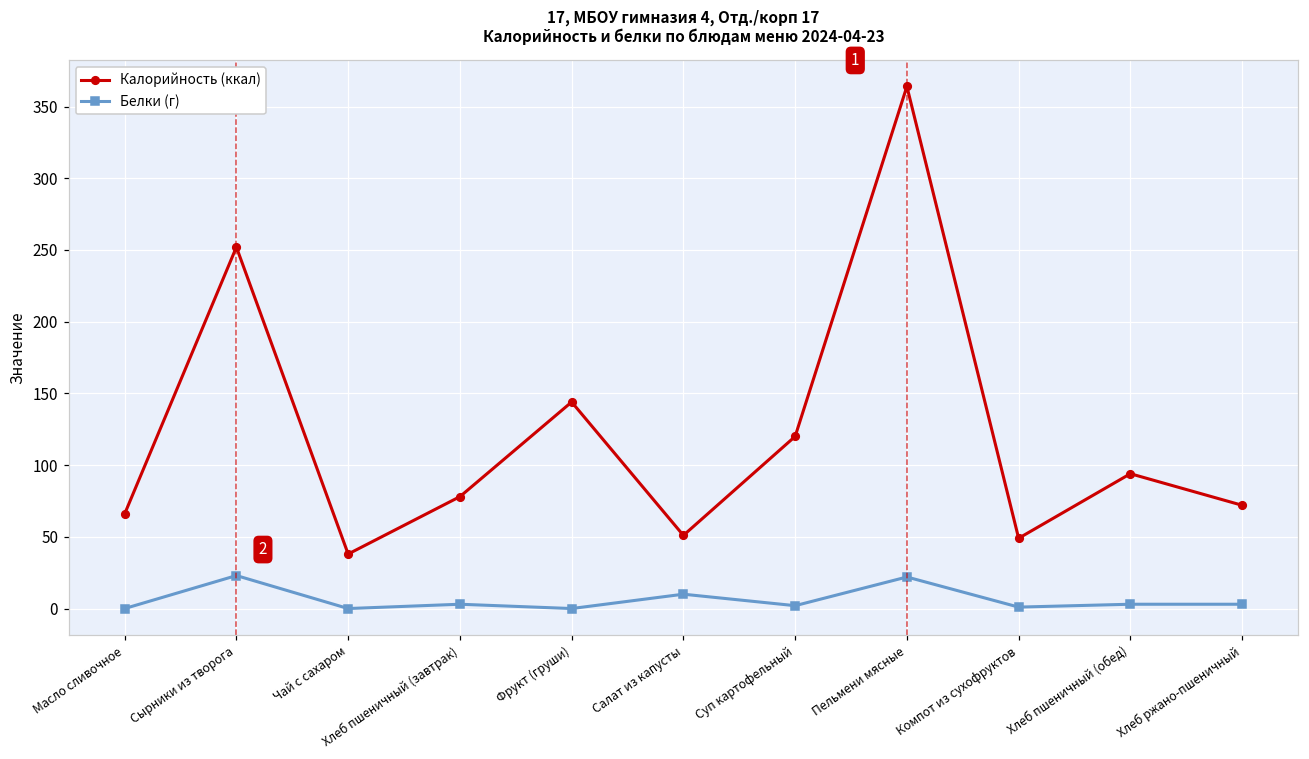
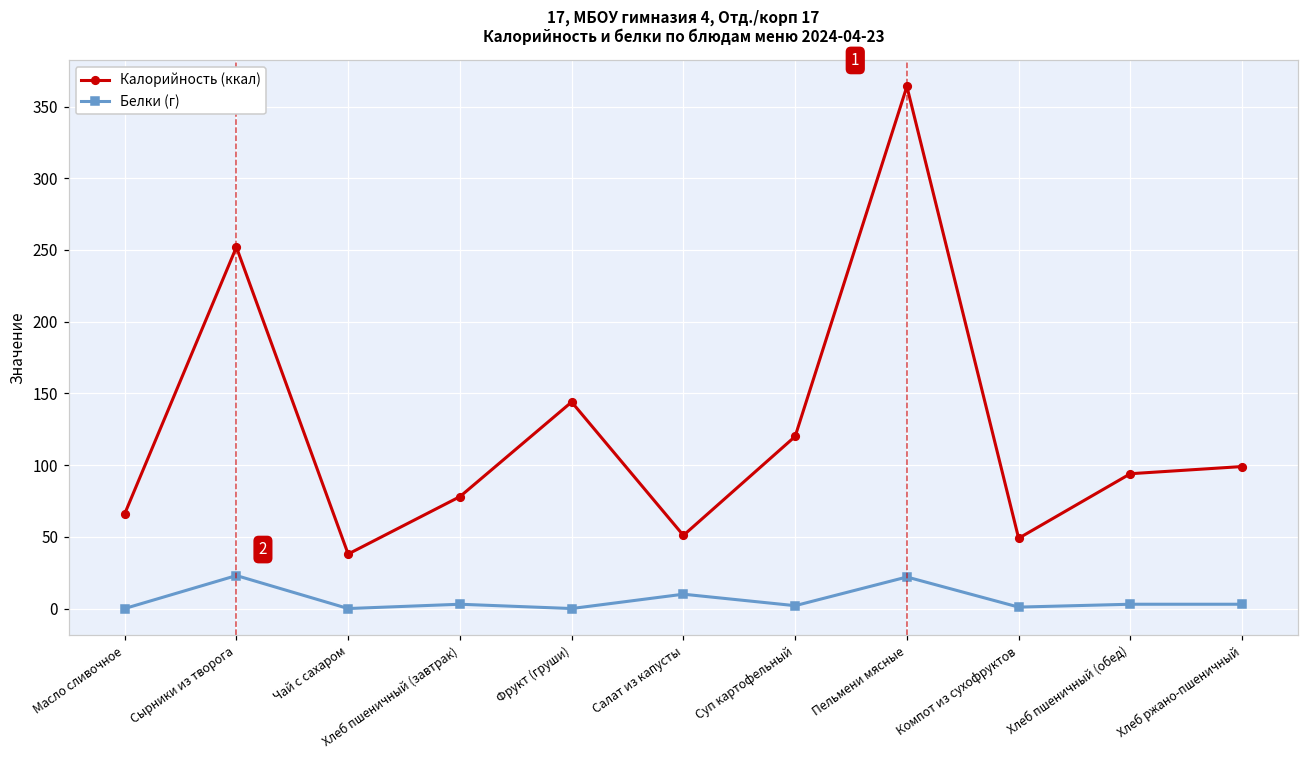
Калорийность (ккал), Хлеб ржано-пшеничный: 72 -> 99
